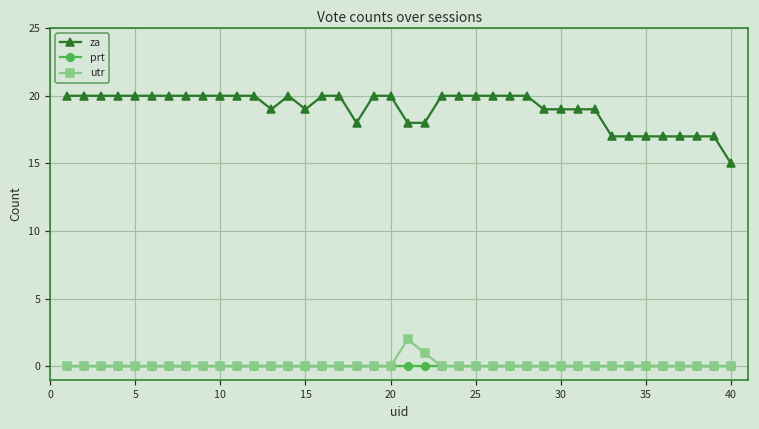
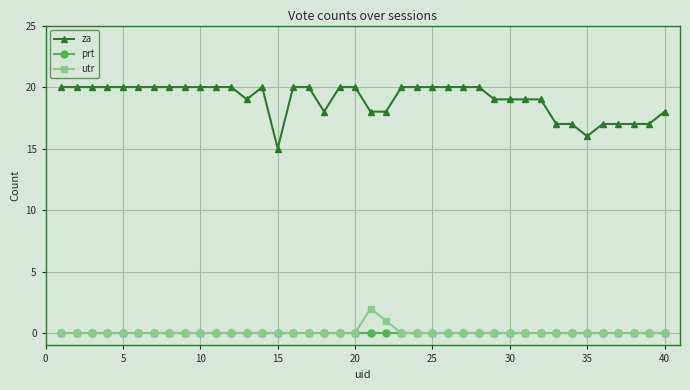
za, 15: 19 -> 15
za, 35: 17 -> 16
za, 40: 15 -> 18
